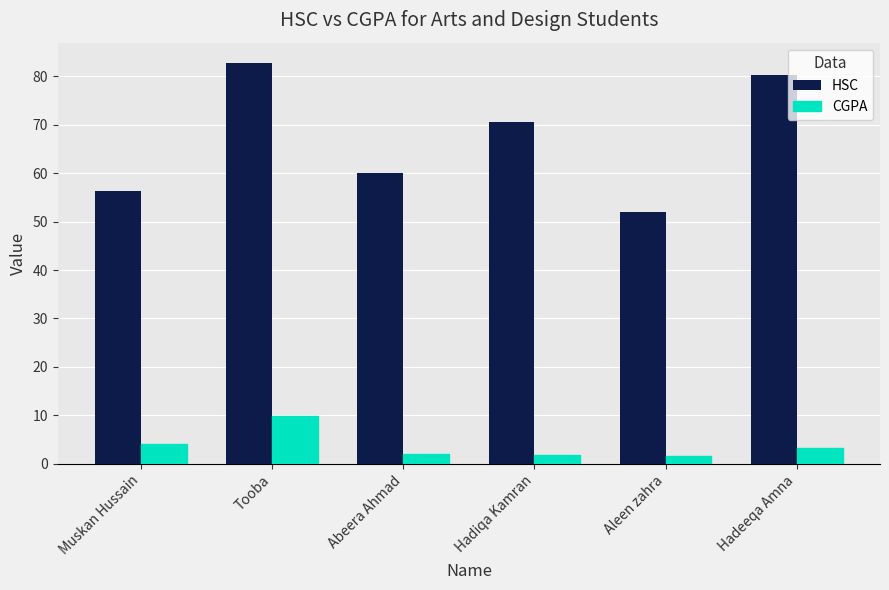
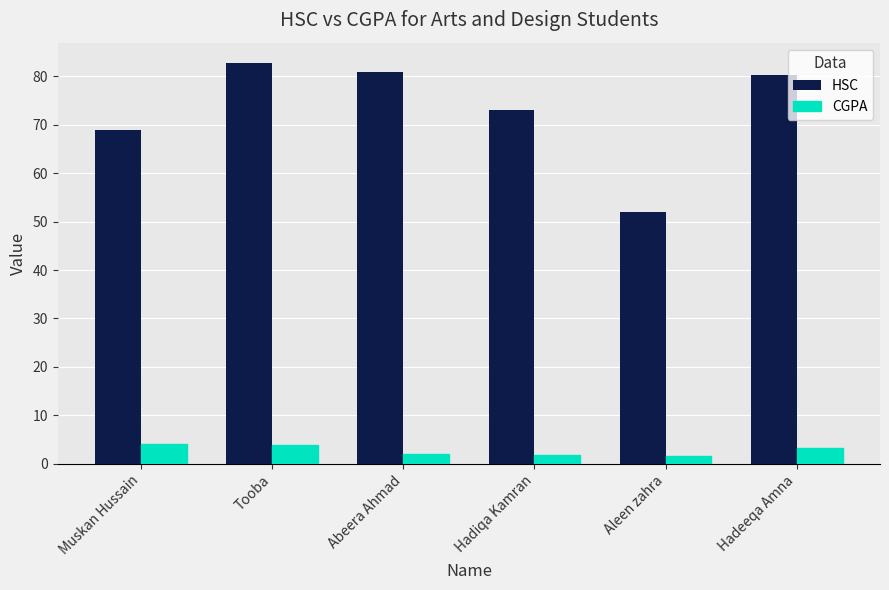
HSC, Muskan Hussain: 56 -> 69
CGPA, Tooba: 10 -> 4
HSC, Abeera Ahmad: 60 -> 81
HSC, Hadiqa Kamran: 71 -> 73
